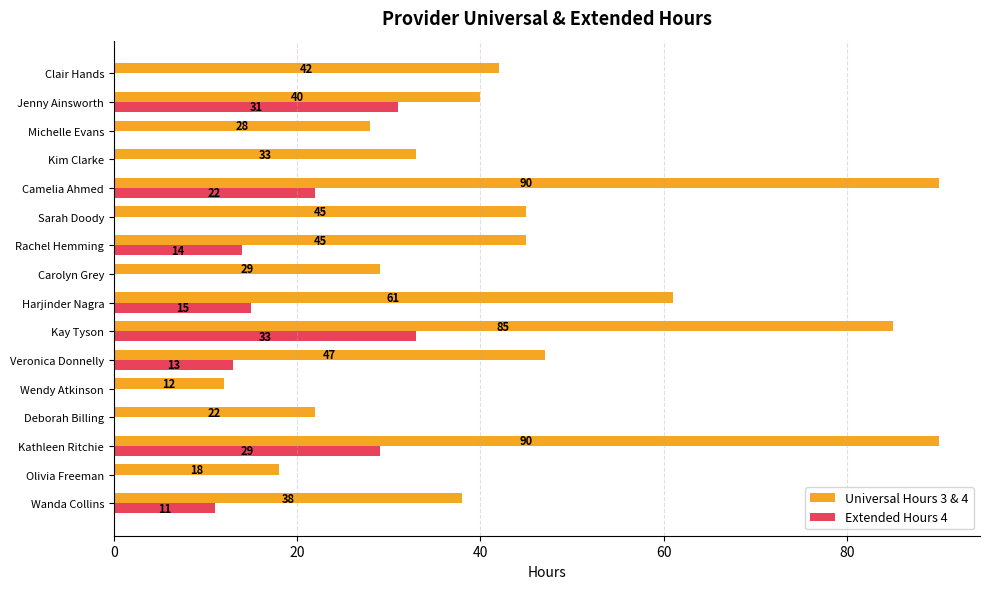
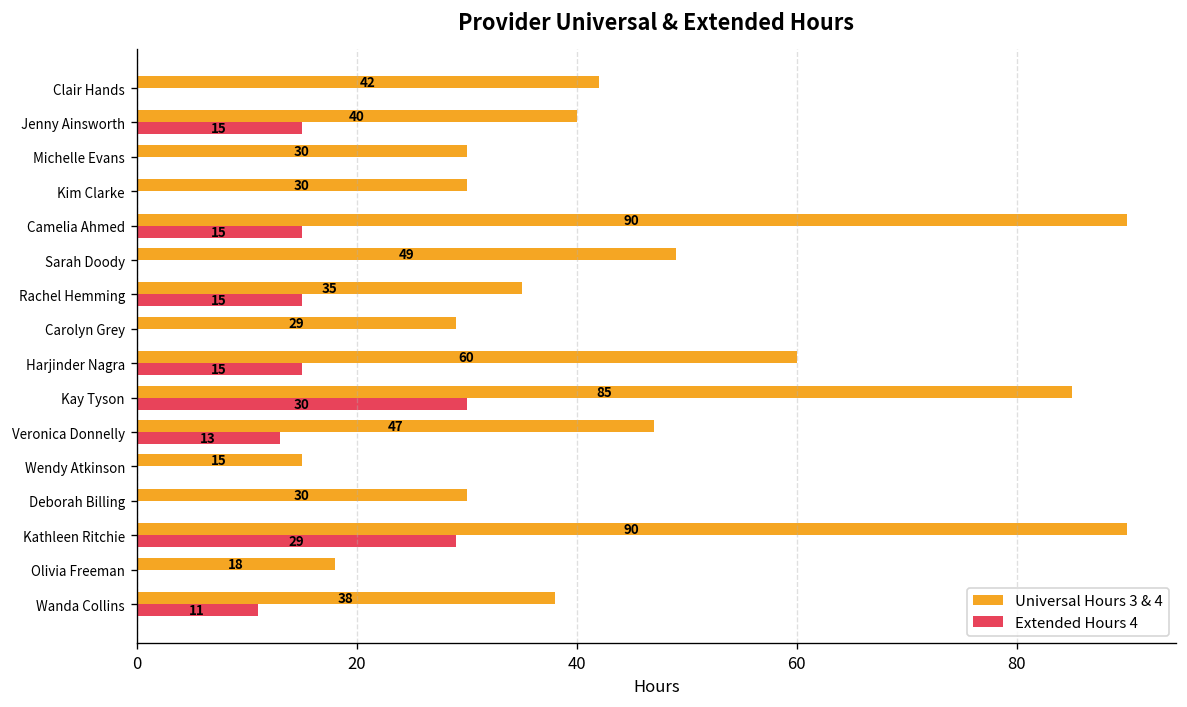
Extended Hours 4, Jenny Ainsworth: 31 -> 15
Universal Hours 3 & 4, Michelle Evans: 28 -> 30
Universal Hours 3 & 4, Kim Clarke: 33 -> 30
Extended Hours 4, Camelia Ahmed: 22 -> 15
Universal Hours 3 & 4, Sarah Doody: 45 -> 49
Universal Hours 3 & 4, Rachel Hemming: 45 -> 35
Extended Hours 4, Rachel Hemming: 14 -> 15
Universal Hours 3 & 4, Harjinder Nagra: 61 -> 60
Extended Hours 4, Kay Tyson: 33 -> 30
Universal Hours 3 & 4, Wendy Atkinson: 12 -> 15
Universal Hours 3 & 4, Deborah Billing: 22 -> 30
